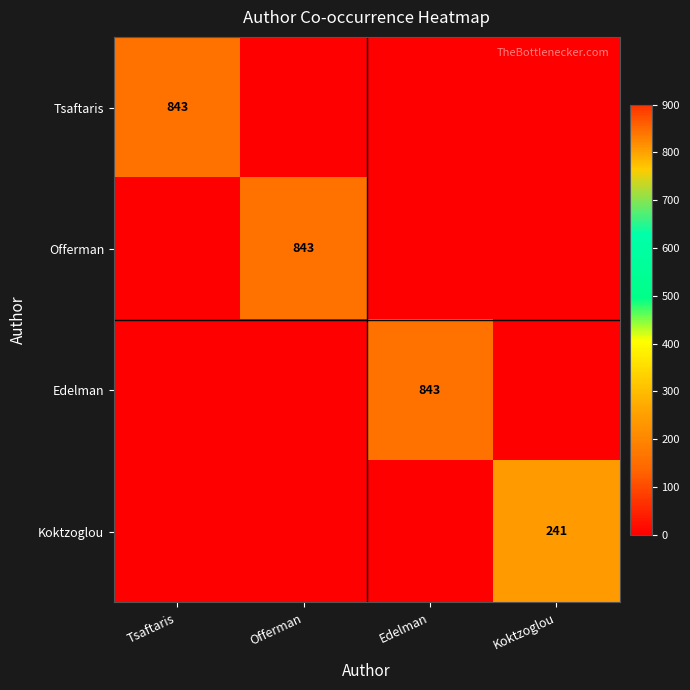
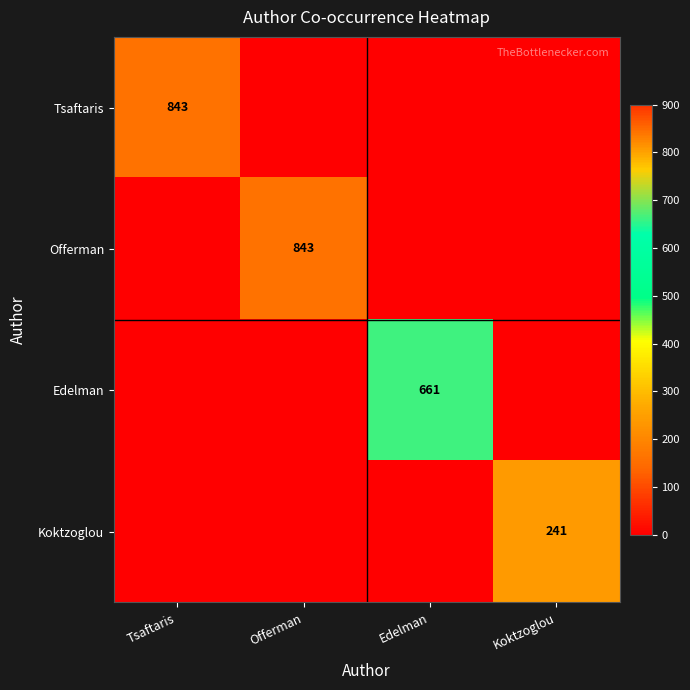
Edelman, Edelman: 843 -> 661
